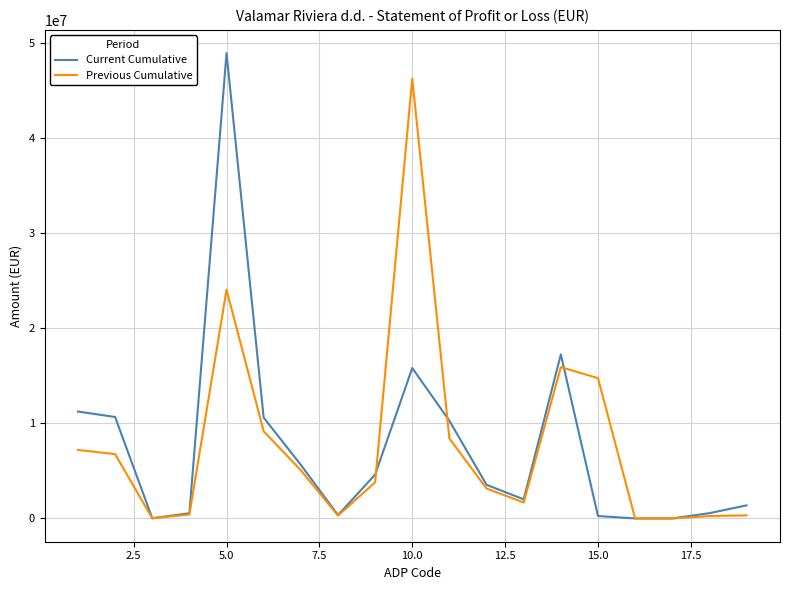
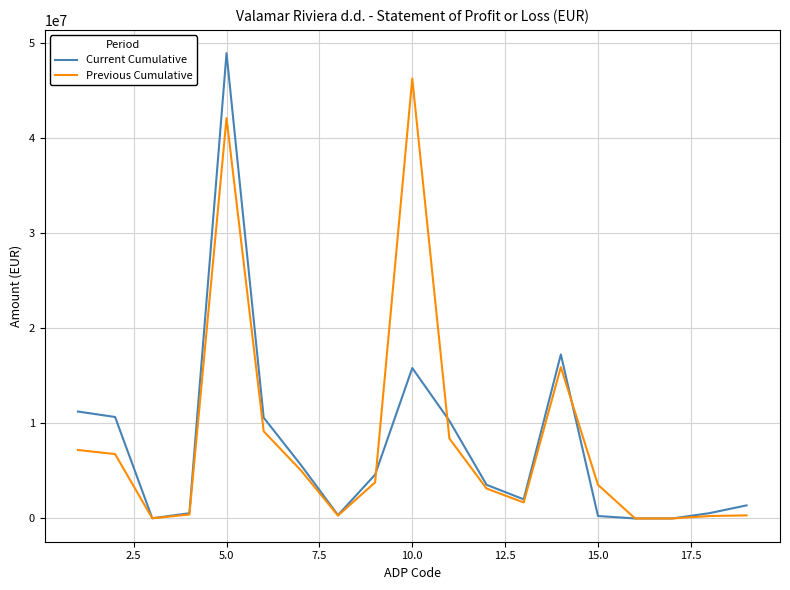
Previous Cumulative, 5.0: 24000000 -> 42000000
Previous Cumulative, 15.0: 15000000 -> 4000000
